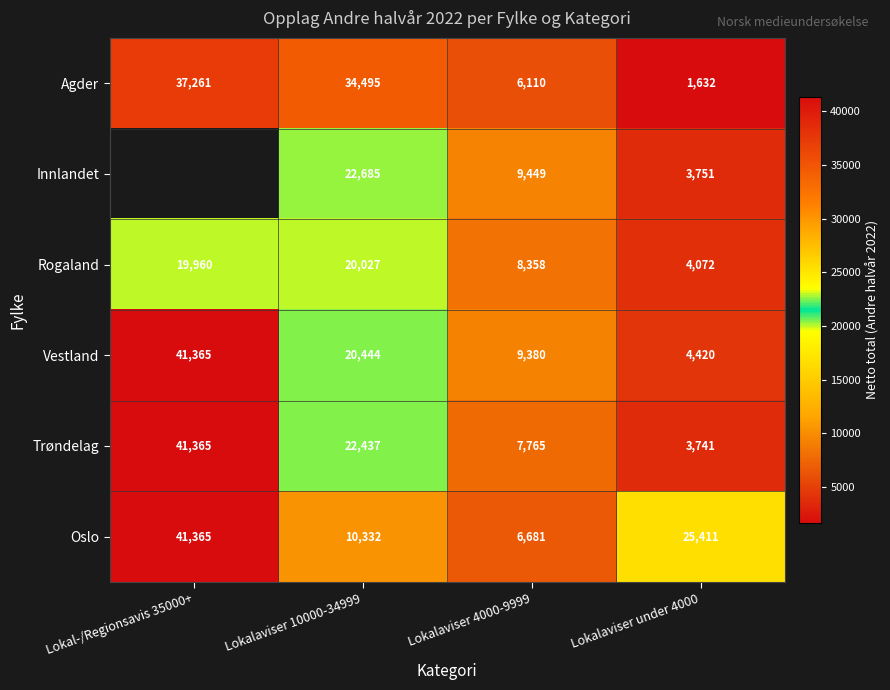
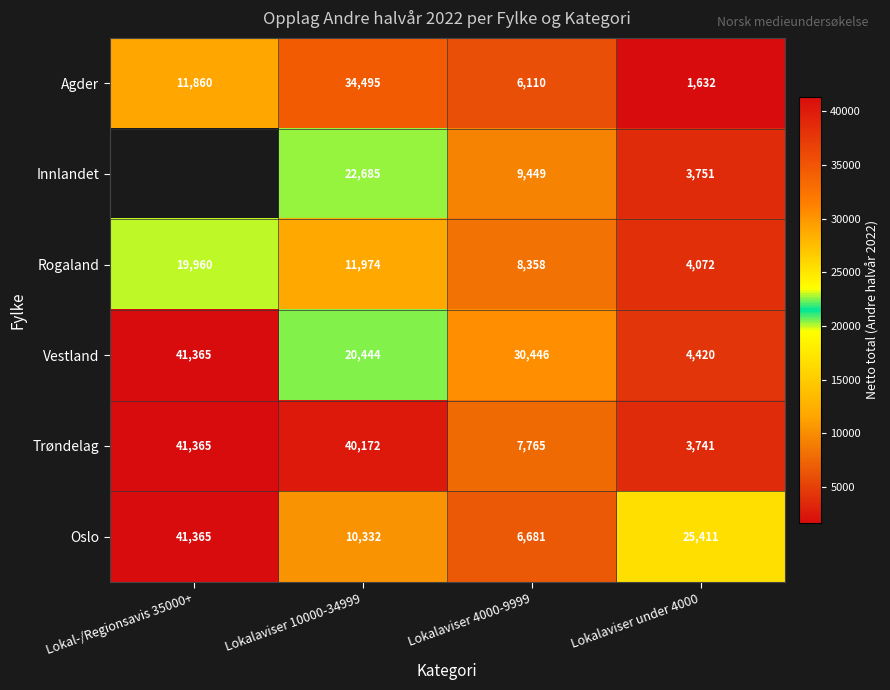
Agder, Lokal-/Regionsavis 35000+: 37,261 -> 11,860
Rogaland, Lokalaviser 10000-34999: 20,027 -> 11,974
Vestland, Lokalaviser 4000-9999: 9,380 -> 30,446
Trøndelag, Lokalaviser 10000-34999: 22,437 -> 40,172
